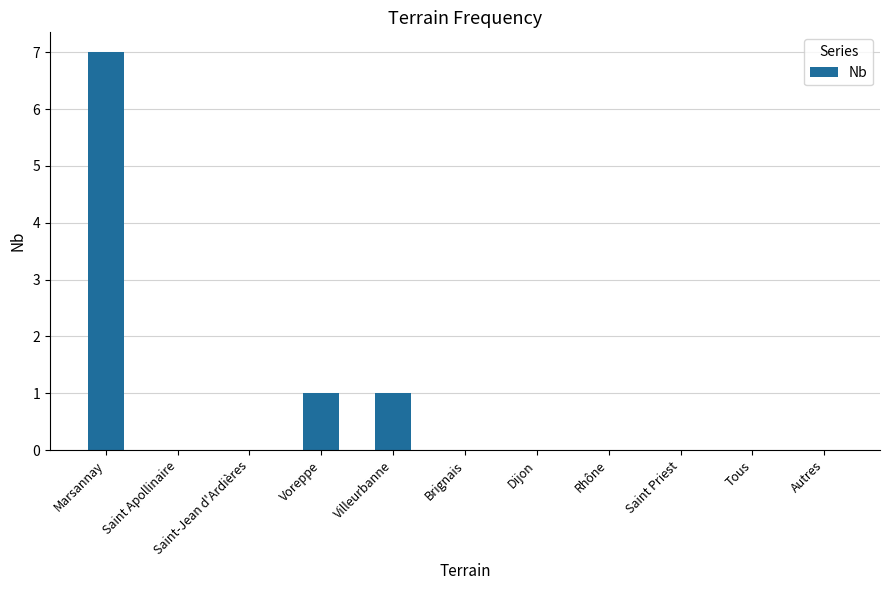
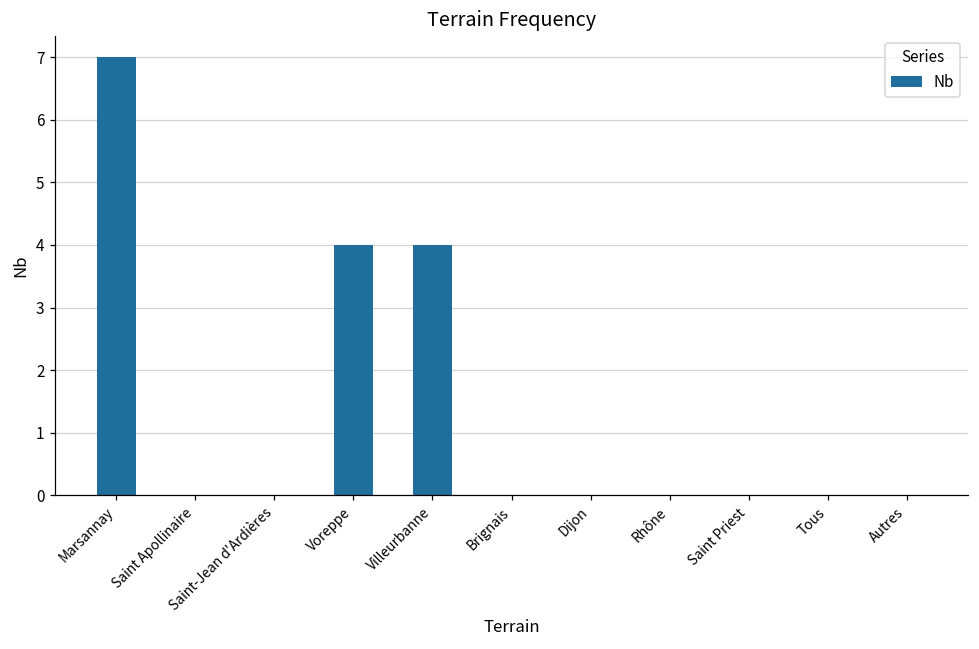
Voreppe: 1 -> 4
Villeurbanne: 1 -> 4
